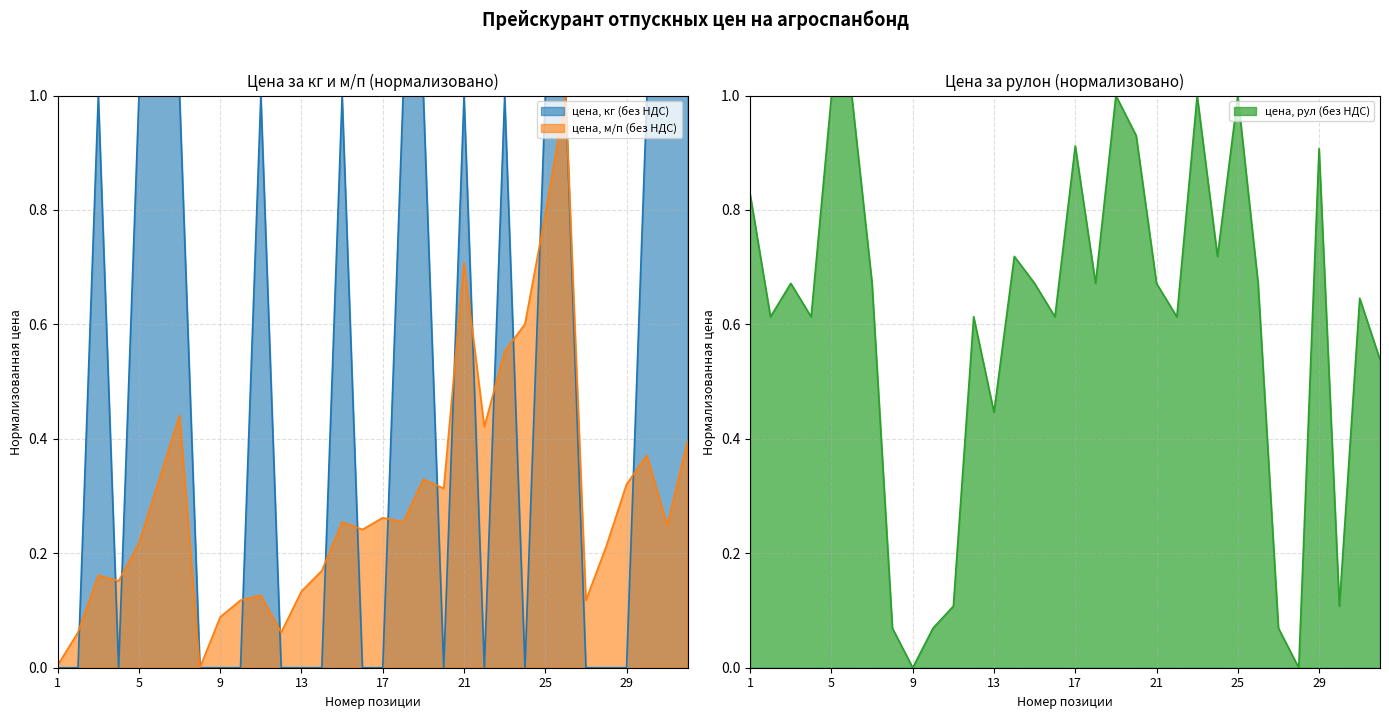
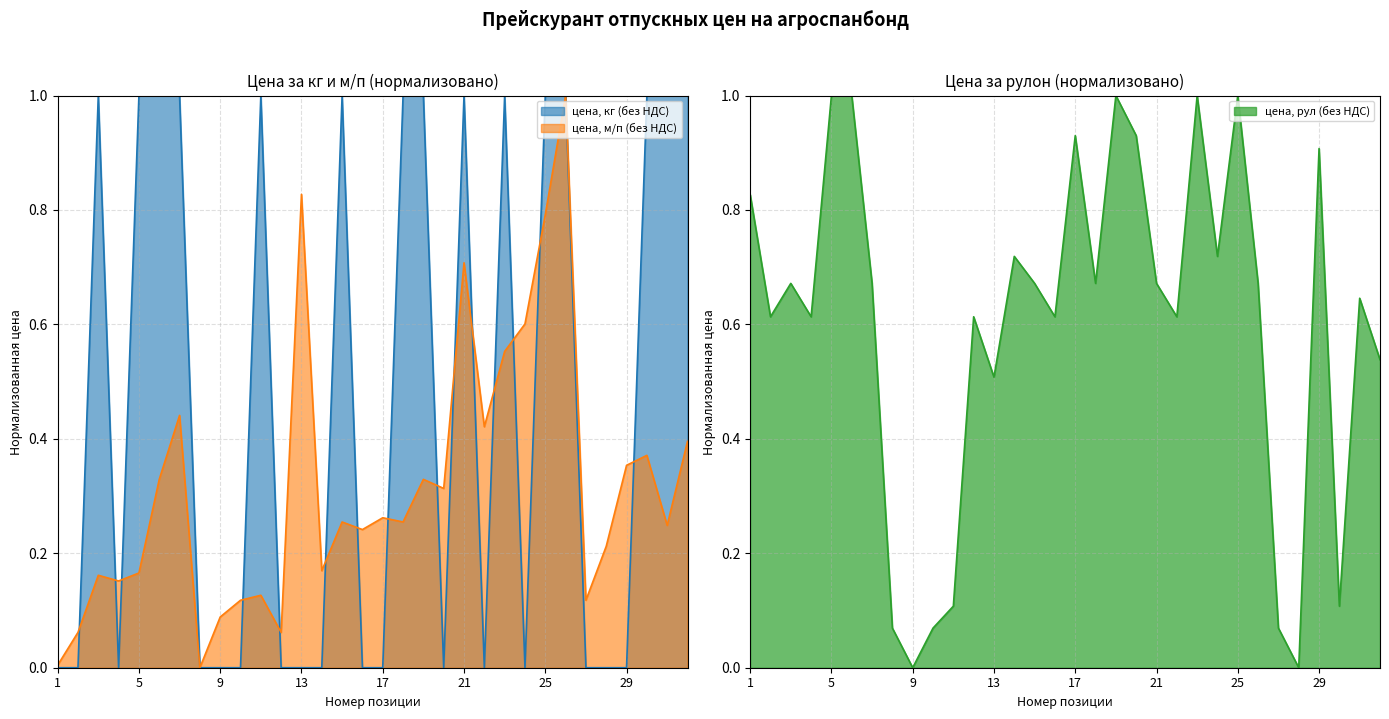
Цена за кг и м/п (нормализовано), цена, м/п (без НДС), 5: 0.22 -> 0.17
Цена за кг и м/п (нормализовано), цена, м/п (без НДС), 13: 0.13 -> 0.83
Цена за кг и м/п (нормализовано), цена, м/п (без НДС), 29: 0.32 -> 0.35
Цена за рулон (нормализовано), 13: 0.45 -> 0.51
Цена за рулон (нормализовано), 17: 0.91 -> 0.93
